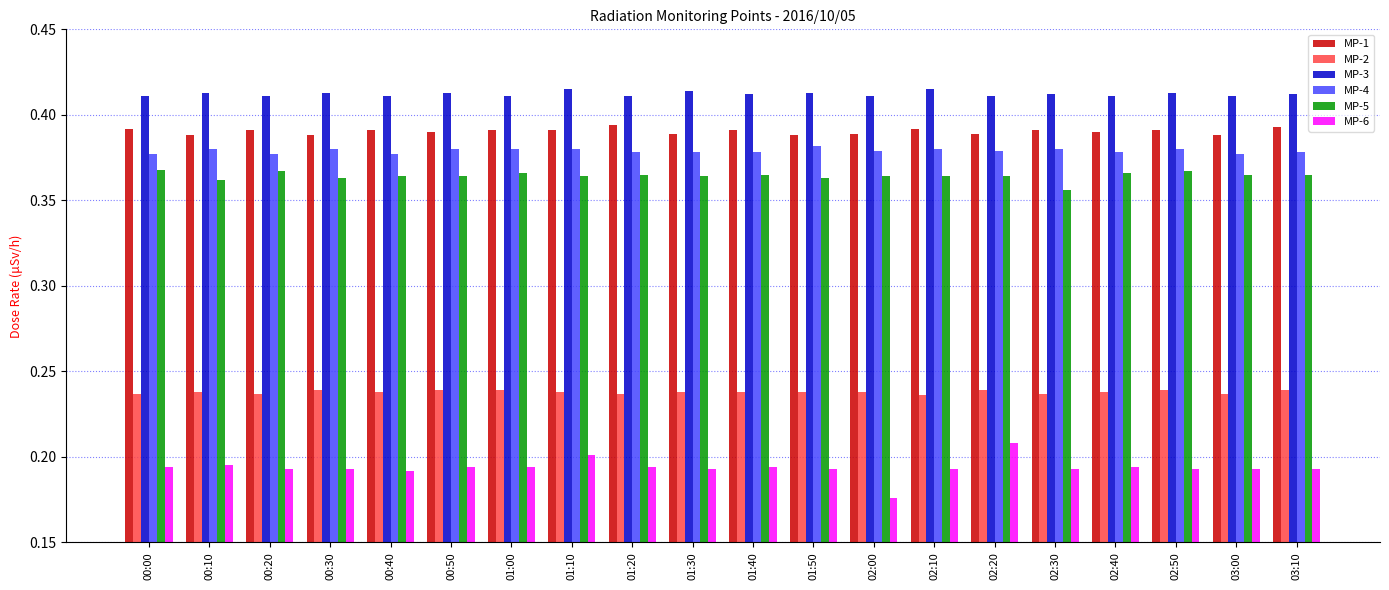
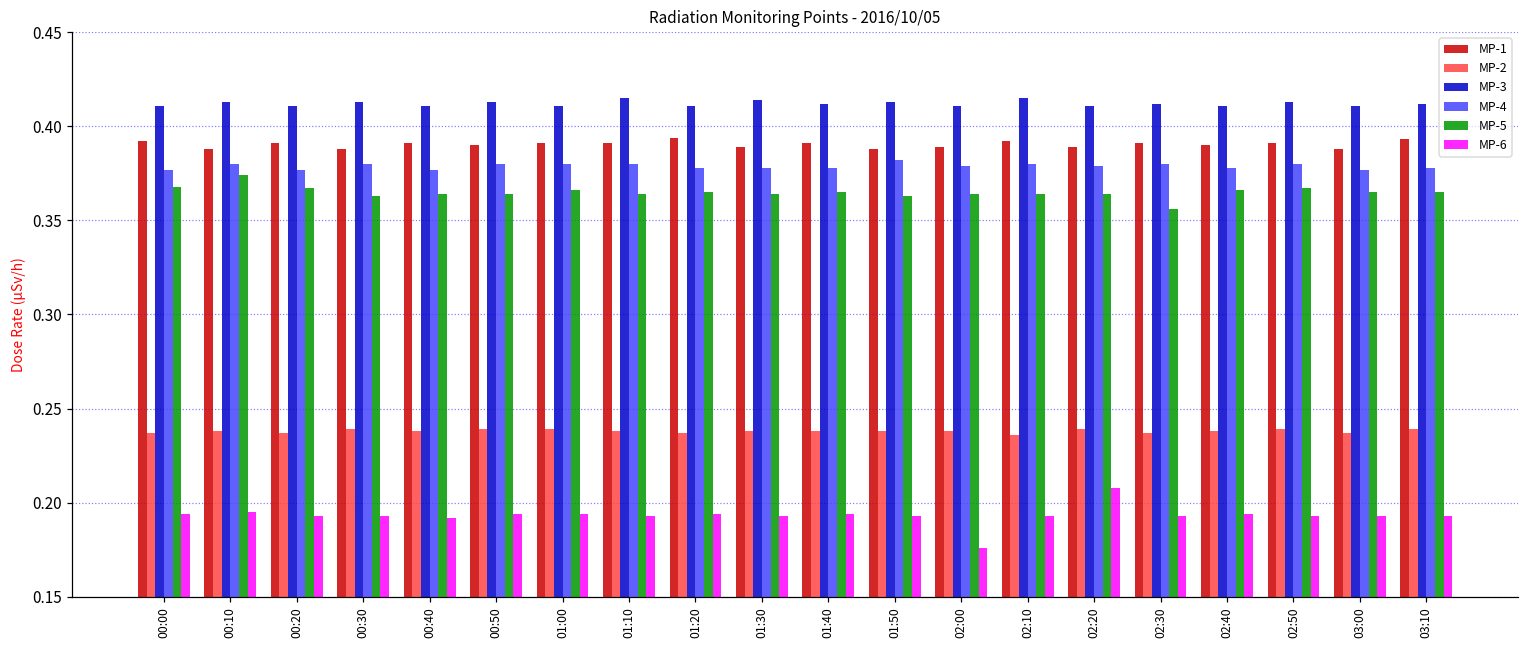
MP-5, 00:10: 0.362 -> 0.374
MP-6, 01:10: 0.201 -> 0.193
